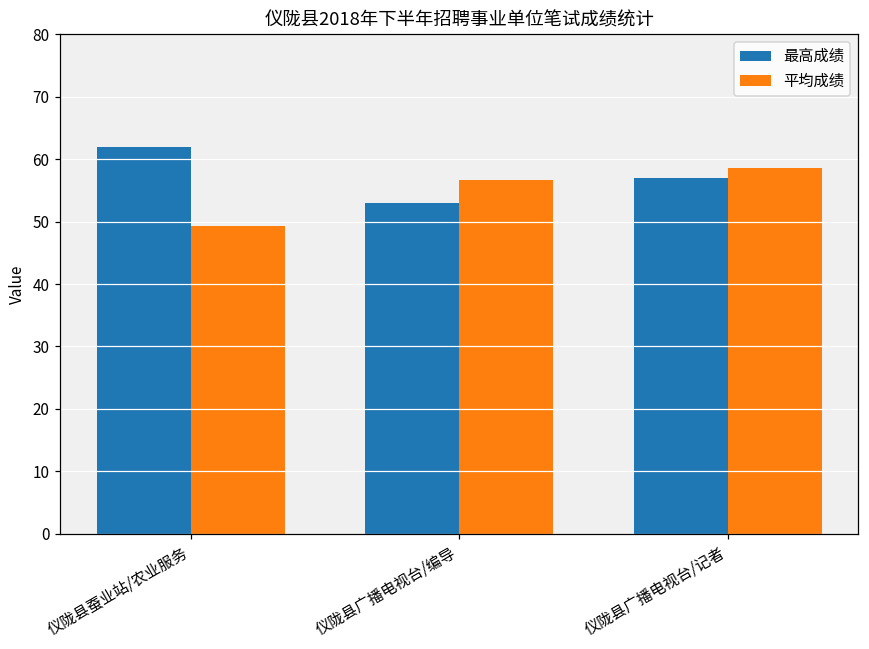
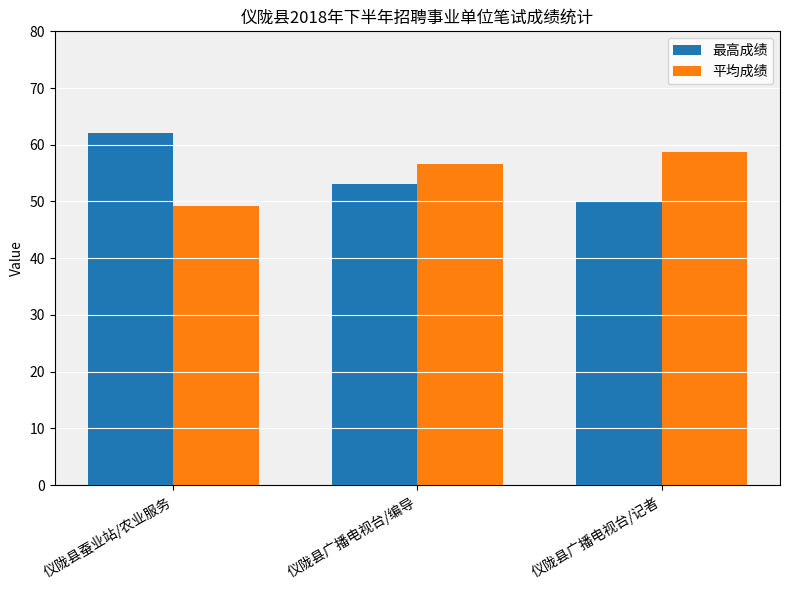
最高成绩, 仪陇县广播电视台/记者: 57 -> 50
